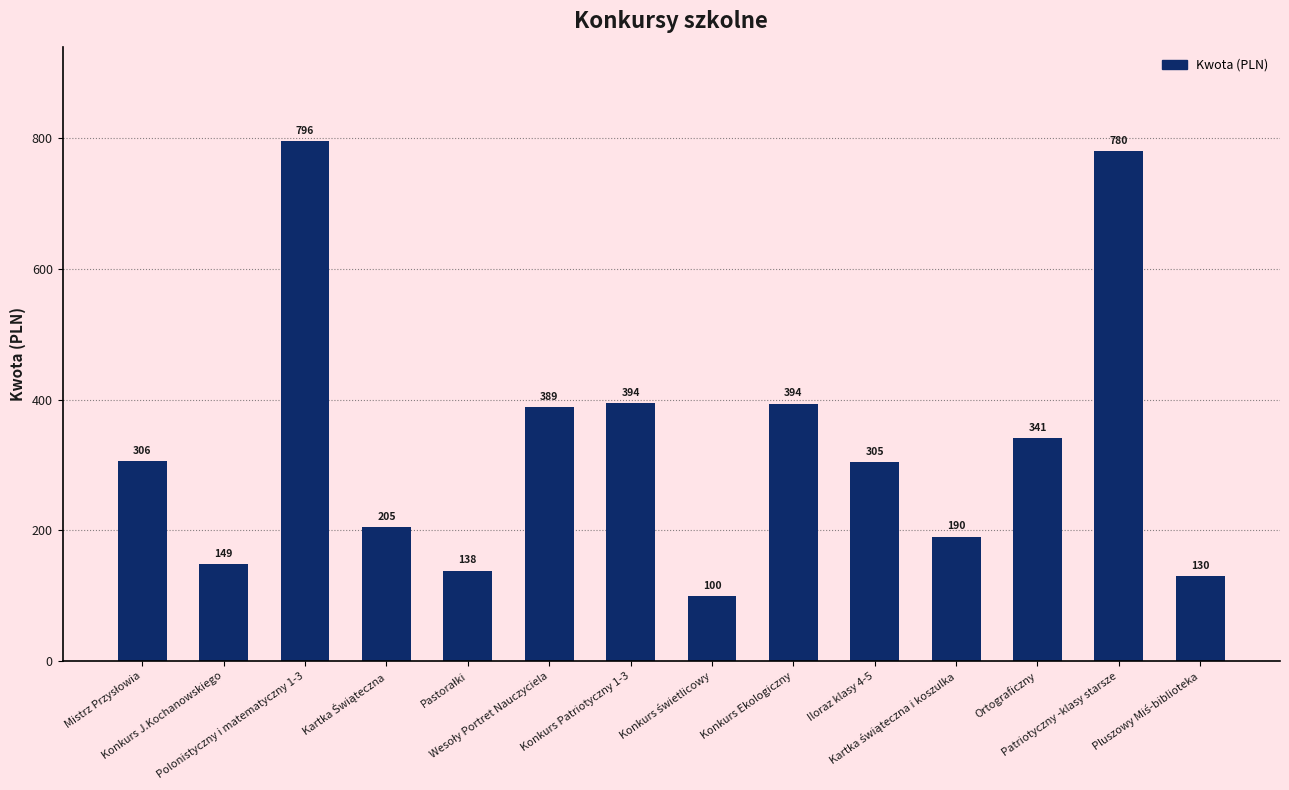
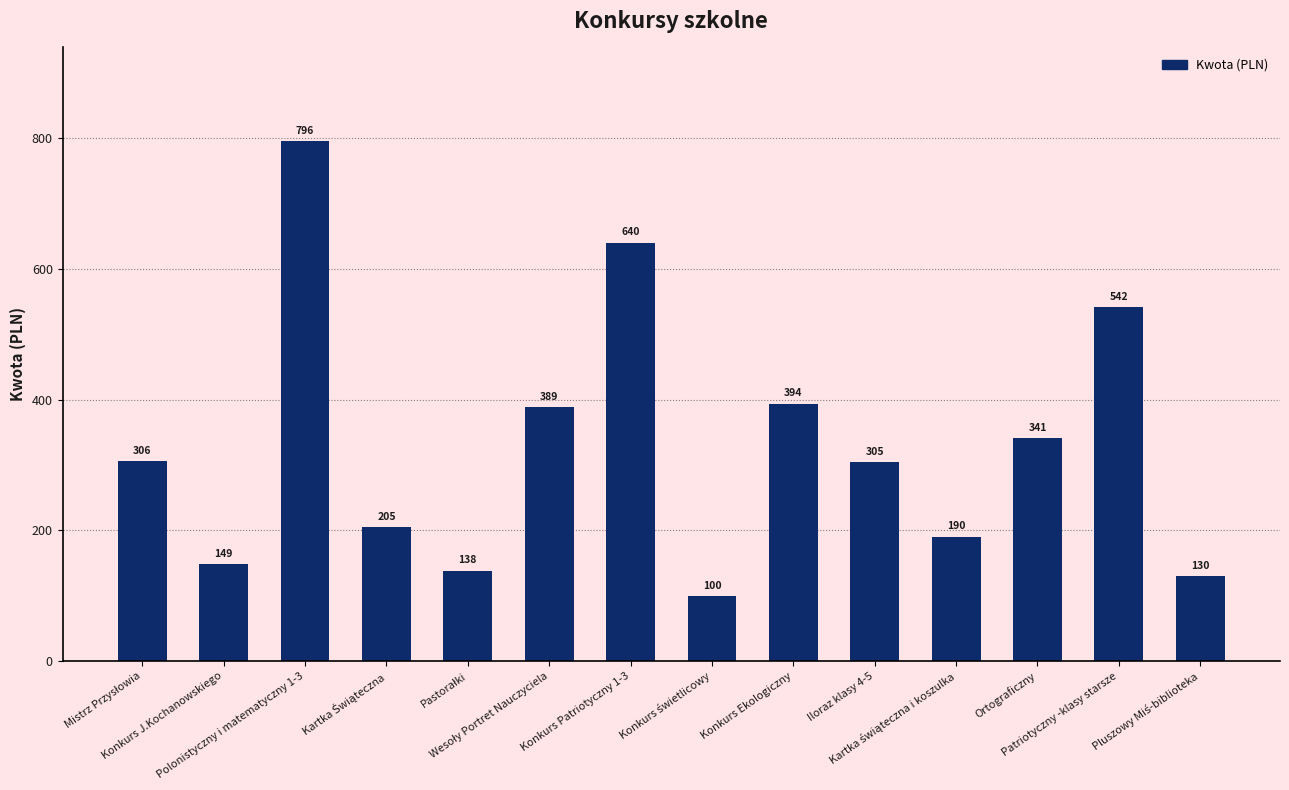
Konkurs Patriotyczny 1-3: 394 -> 640
Patriotyczny -klasy starsze: 780 -> 542
